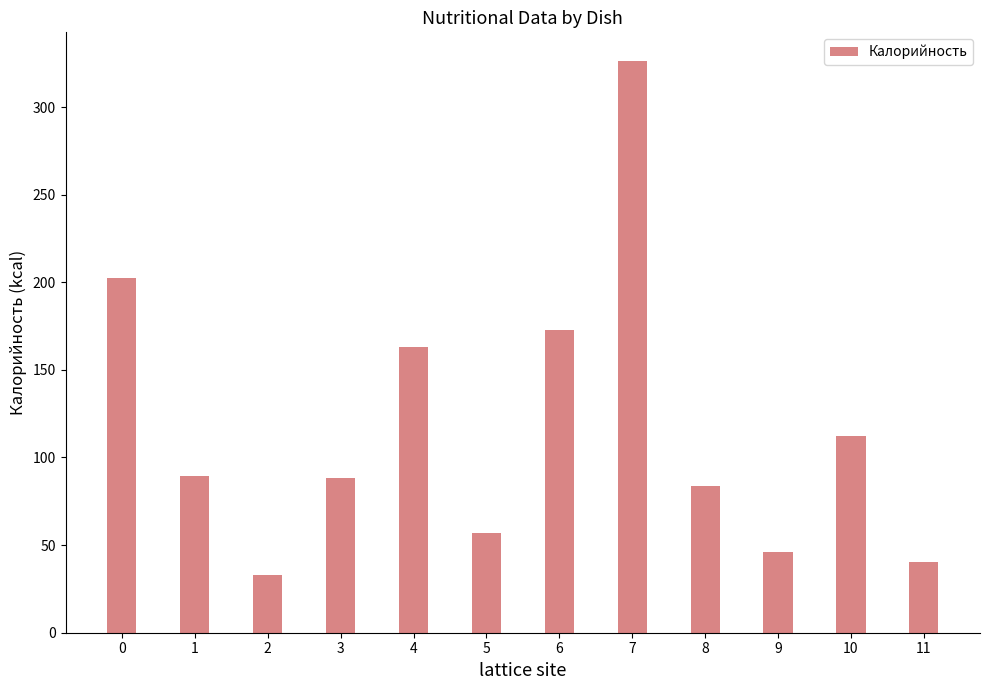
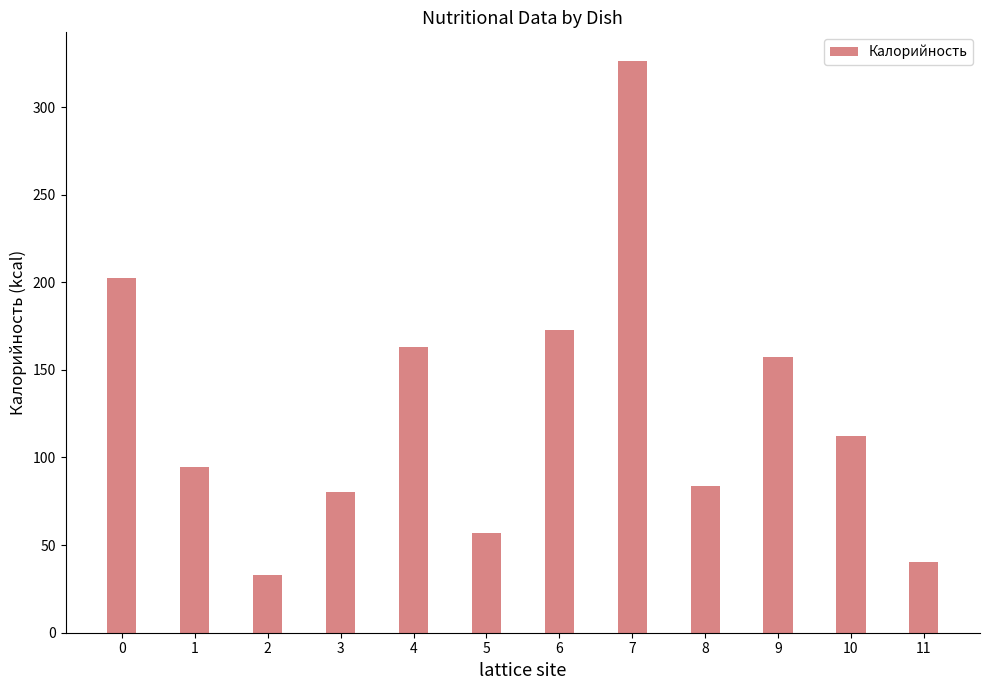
1: 89 -> 94
3: 89 -> 80
9: 46 -> 157
